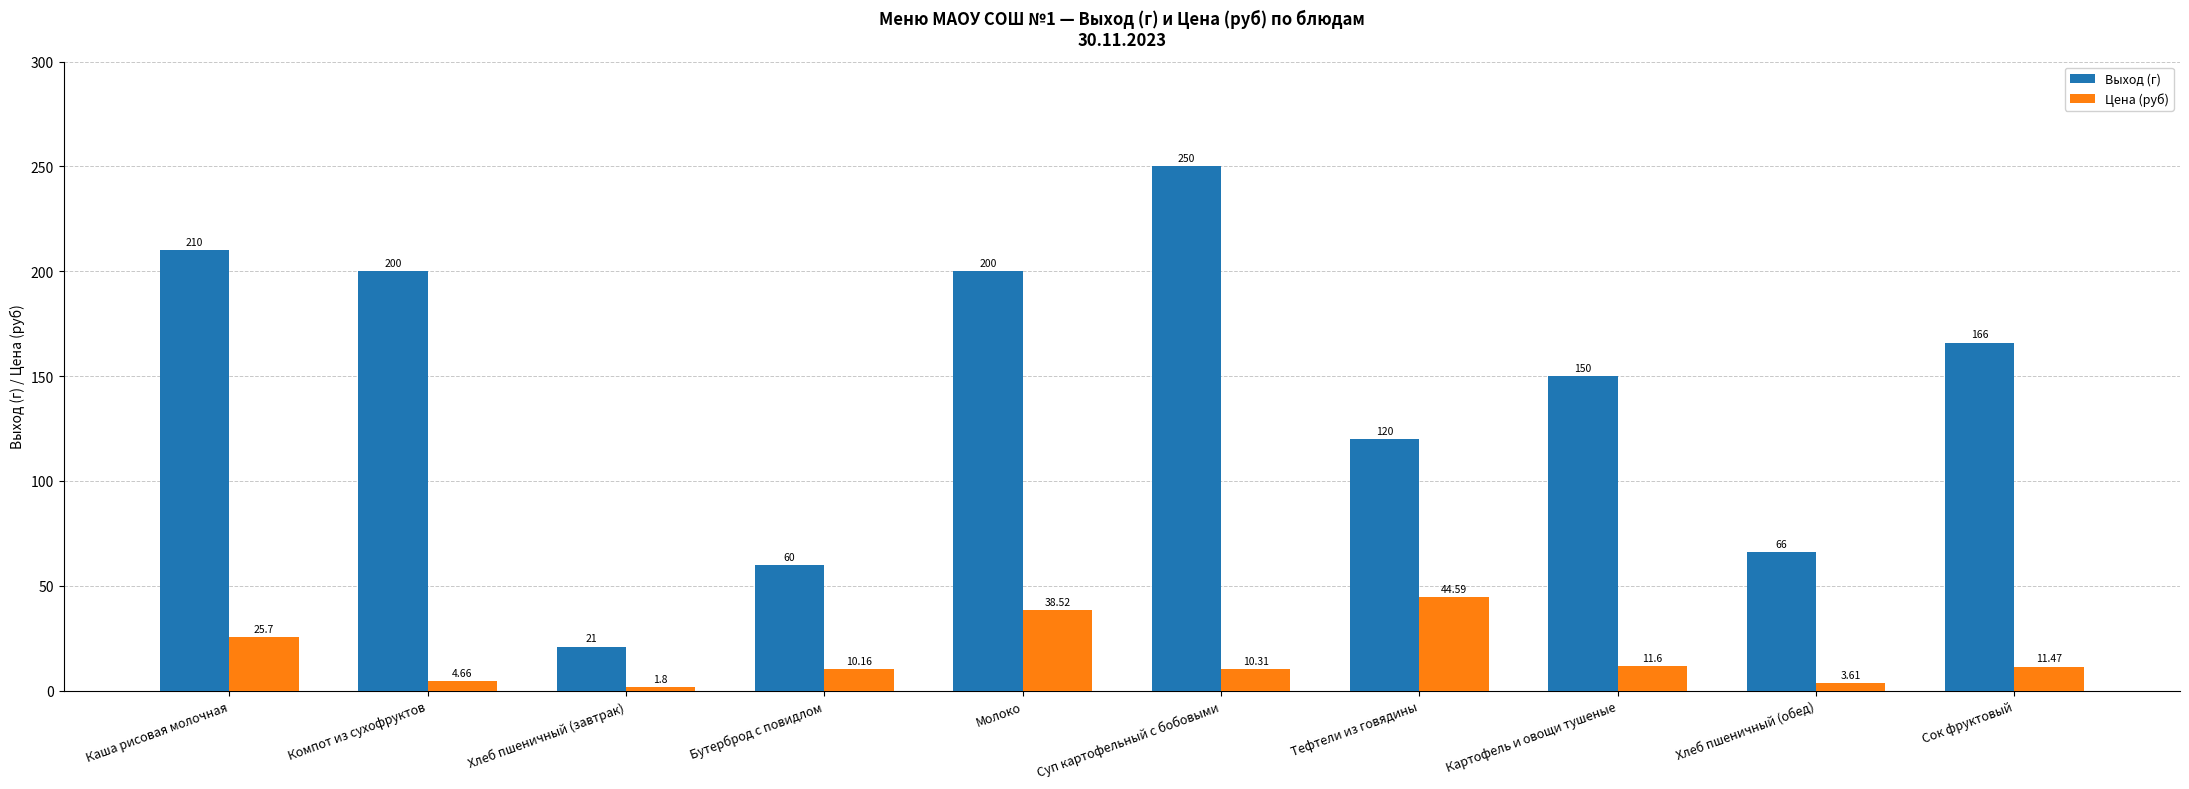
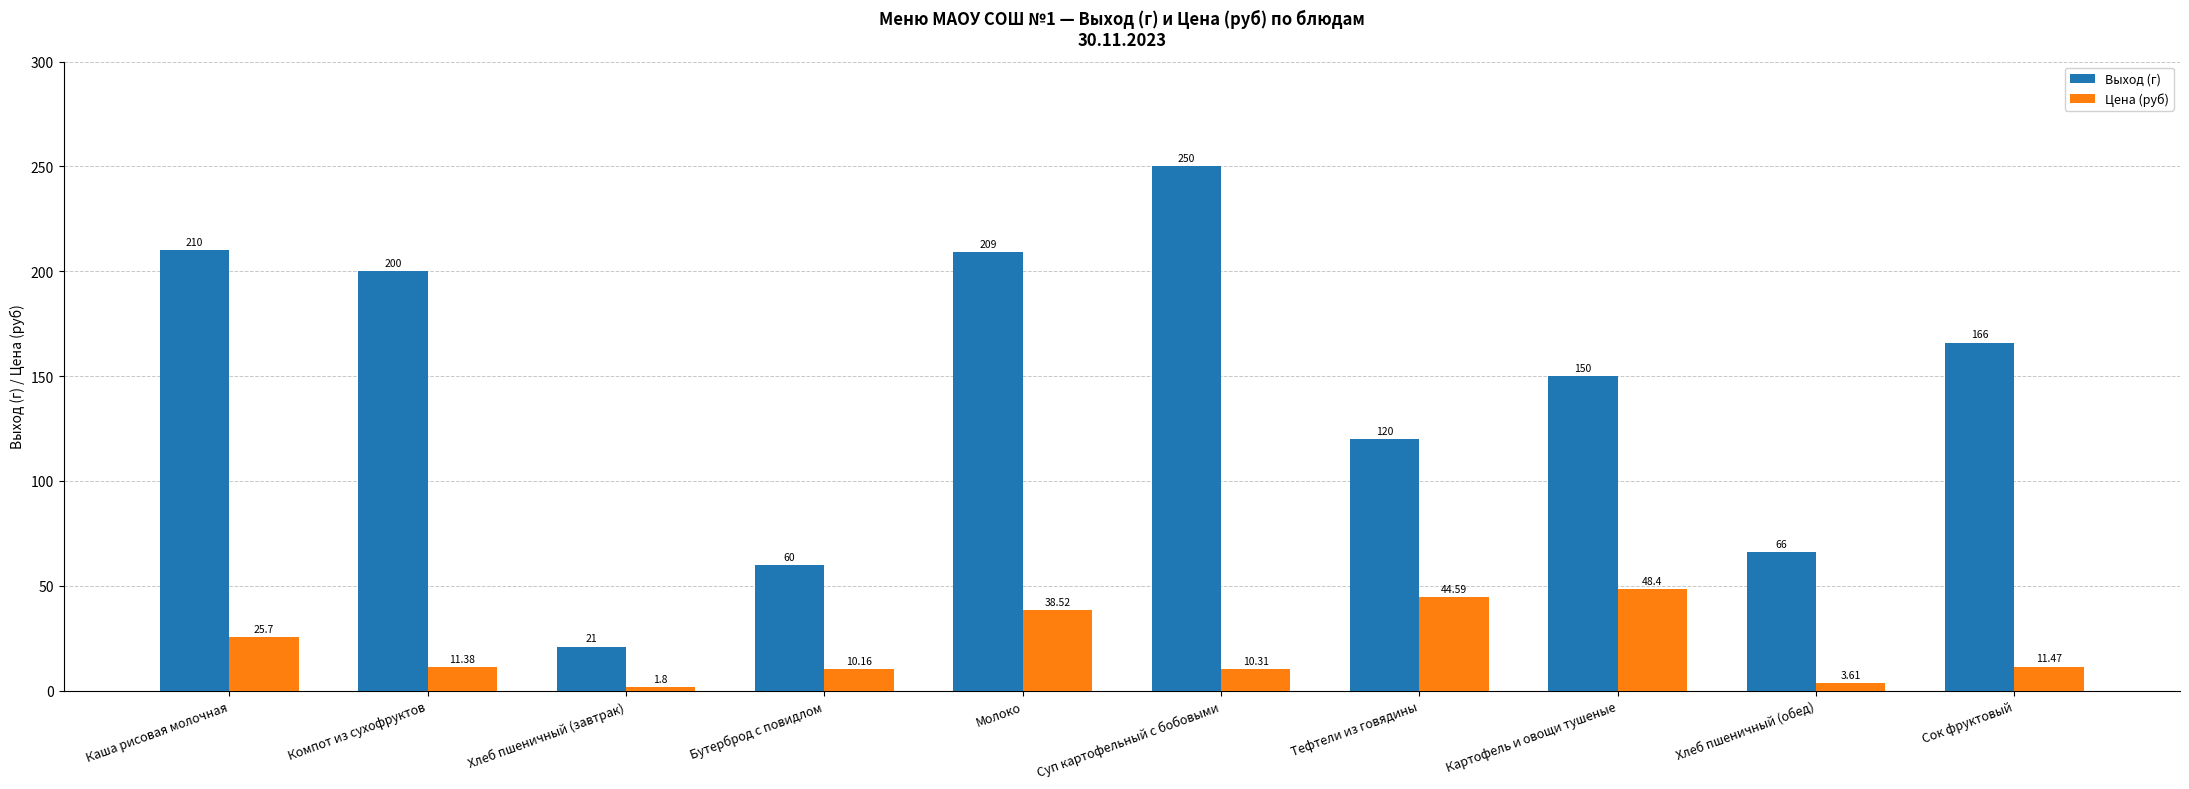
Цена (руб), Компот из сухофруктов: 4.66 -> 11.38
Выход (г), Молоко: 200 -> 209
Цена (руб), Картофель и овощи тушеные: 11.6 -> 48.4
